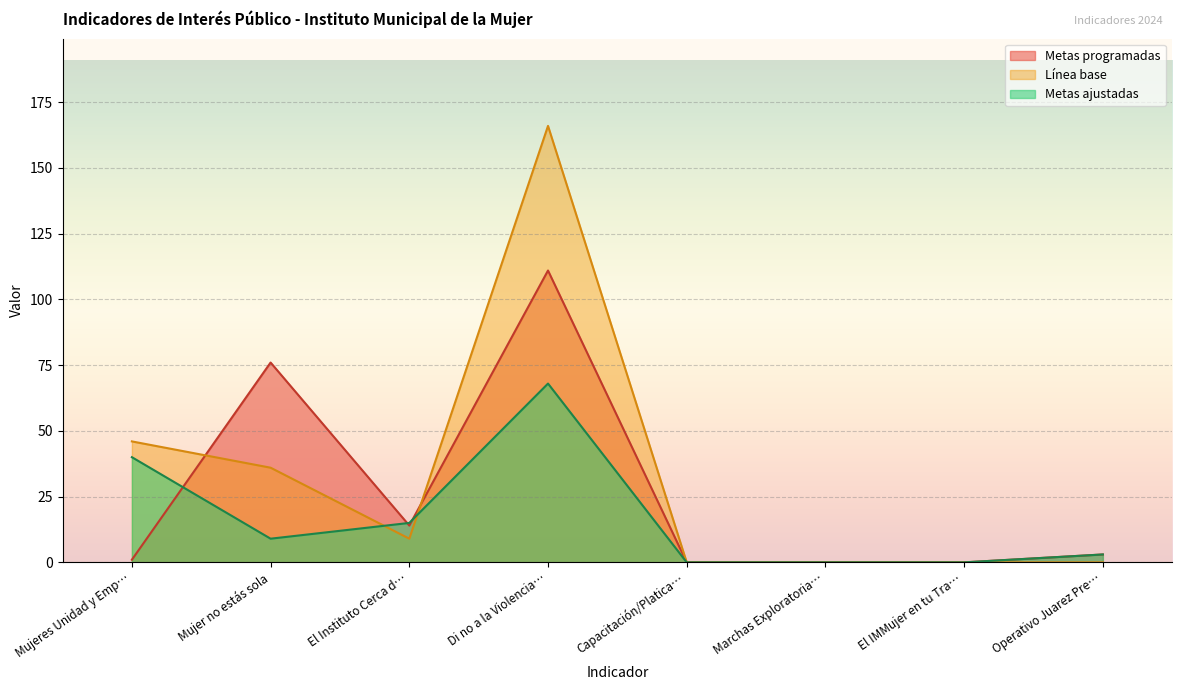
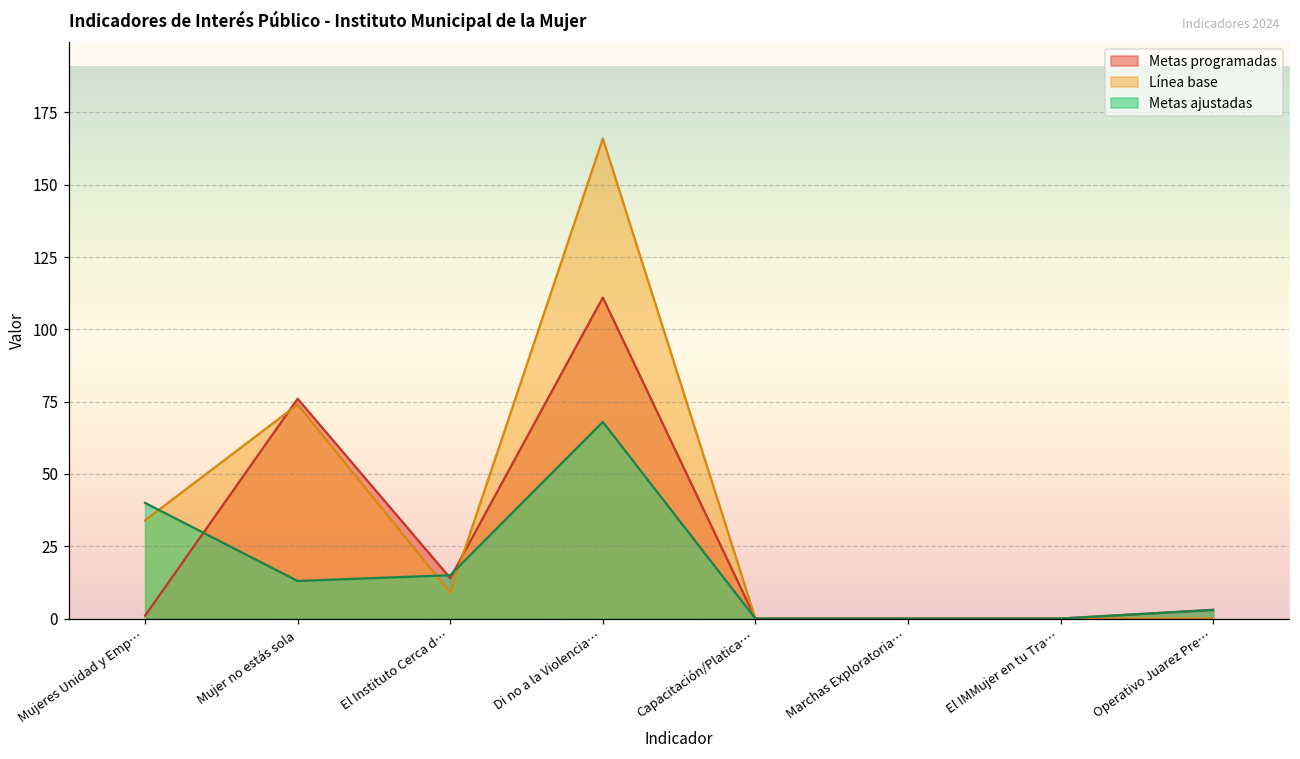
Línea base, Mujeres Unidad y Emp…: 46 -> 34
Línea base, Mujer no estás sola: 36 -> 74
Metas ajustadas, Mujer no estás sola: 9 -> 13
